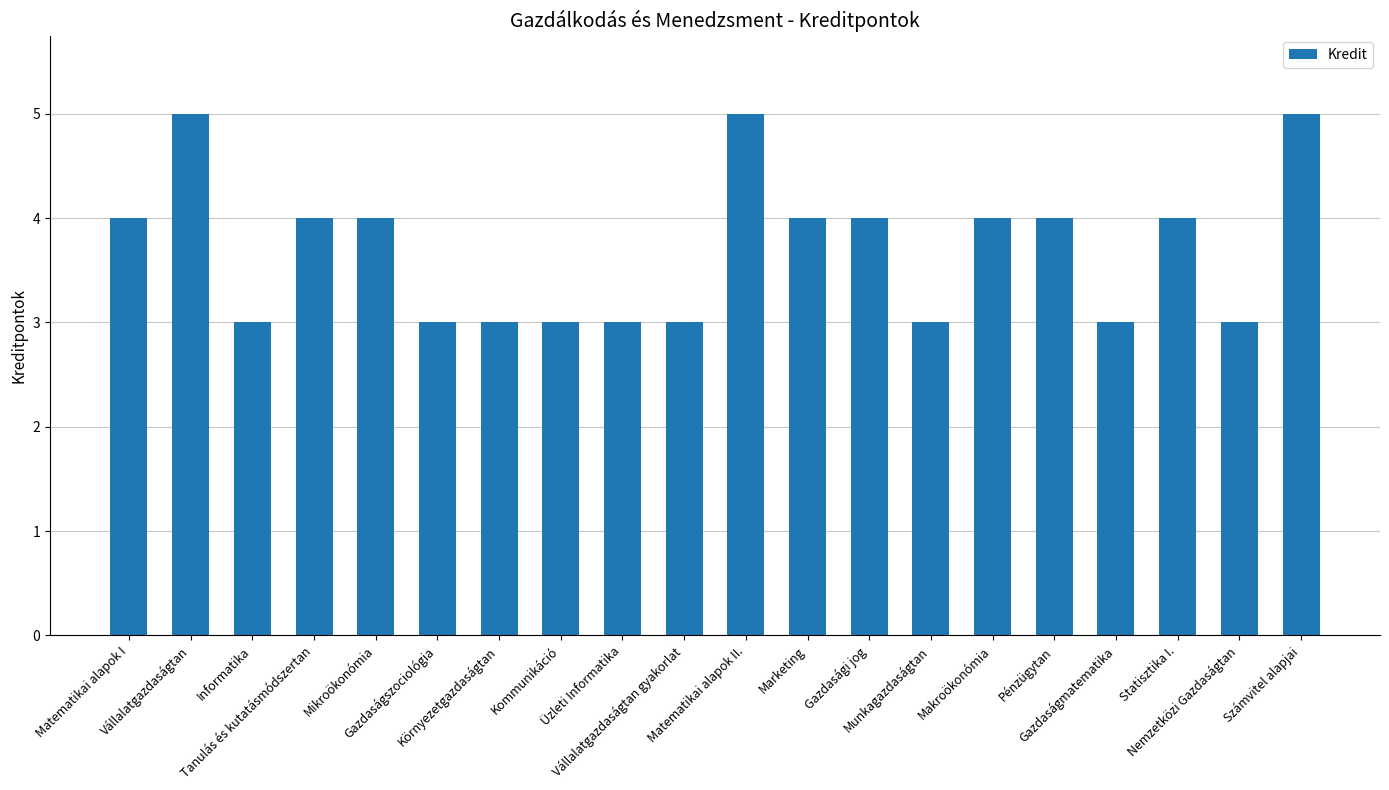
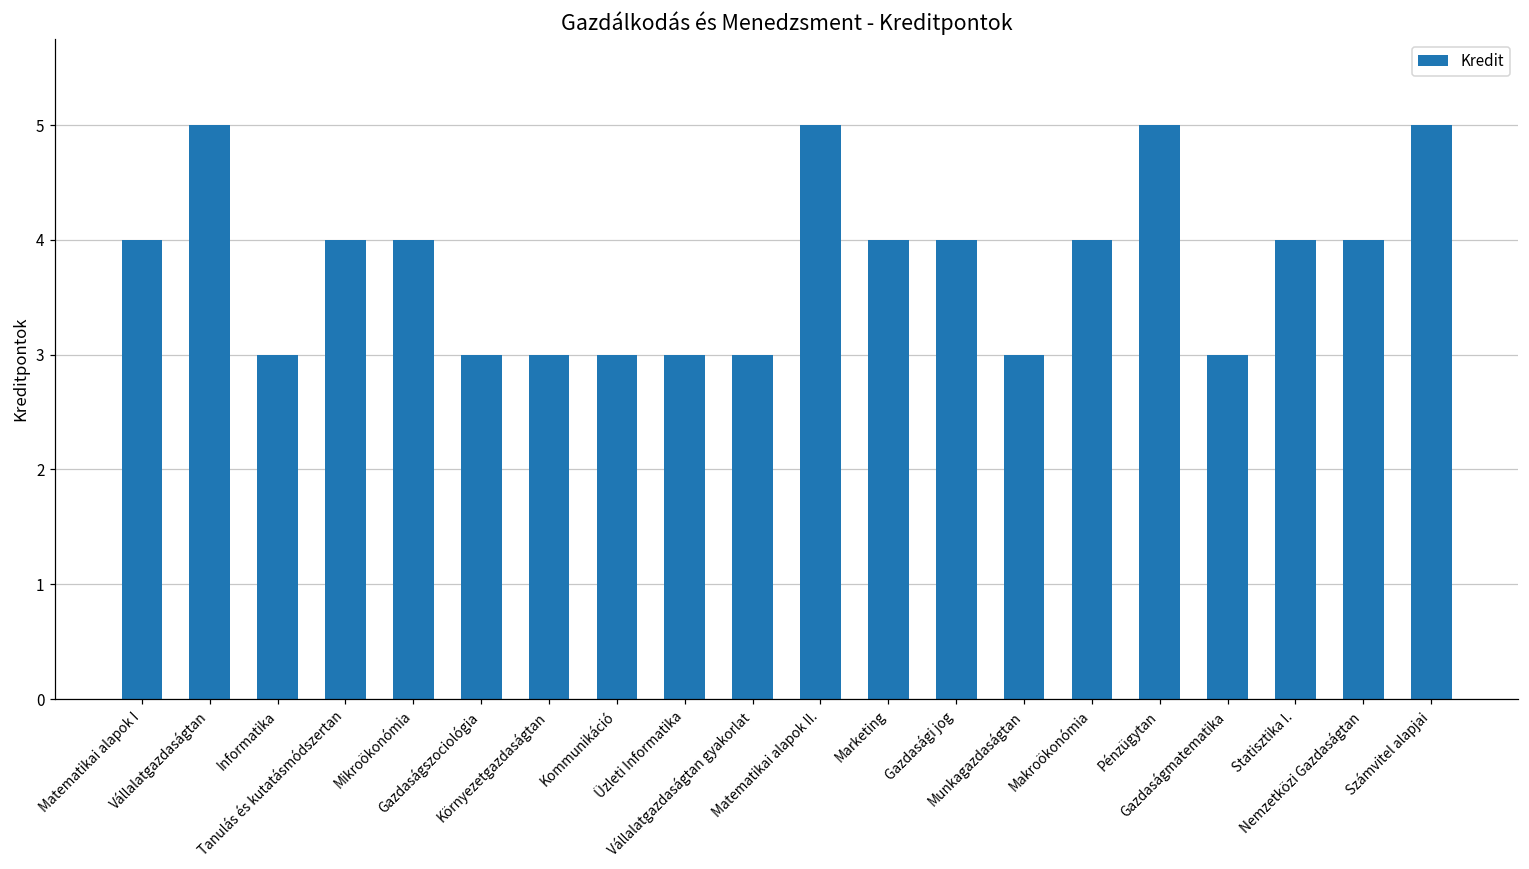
Pénzügytan: 4 -> 5
Nemzetközi Gazdaságtan: 3 -> 4
